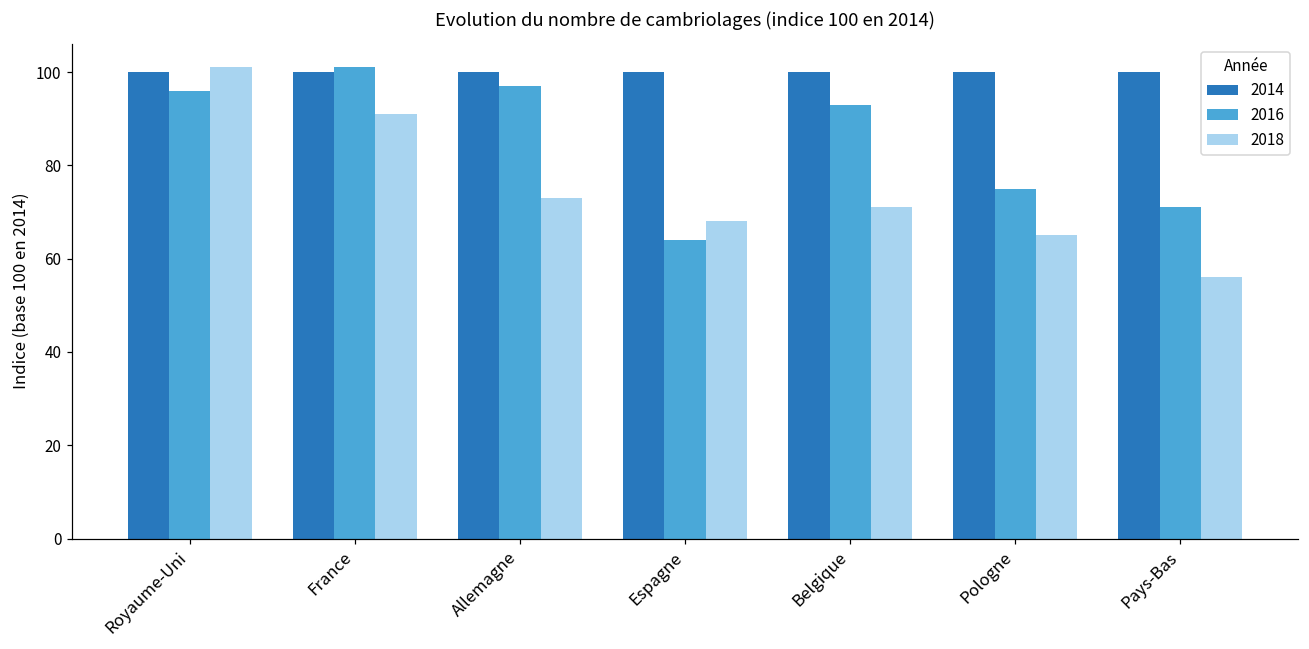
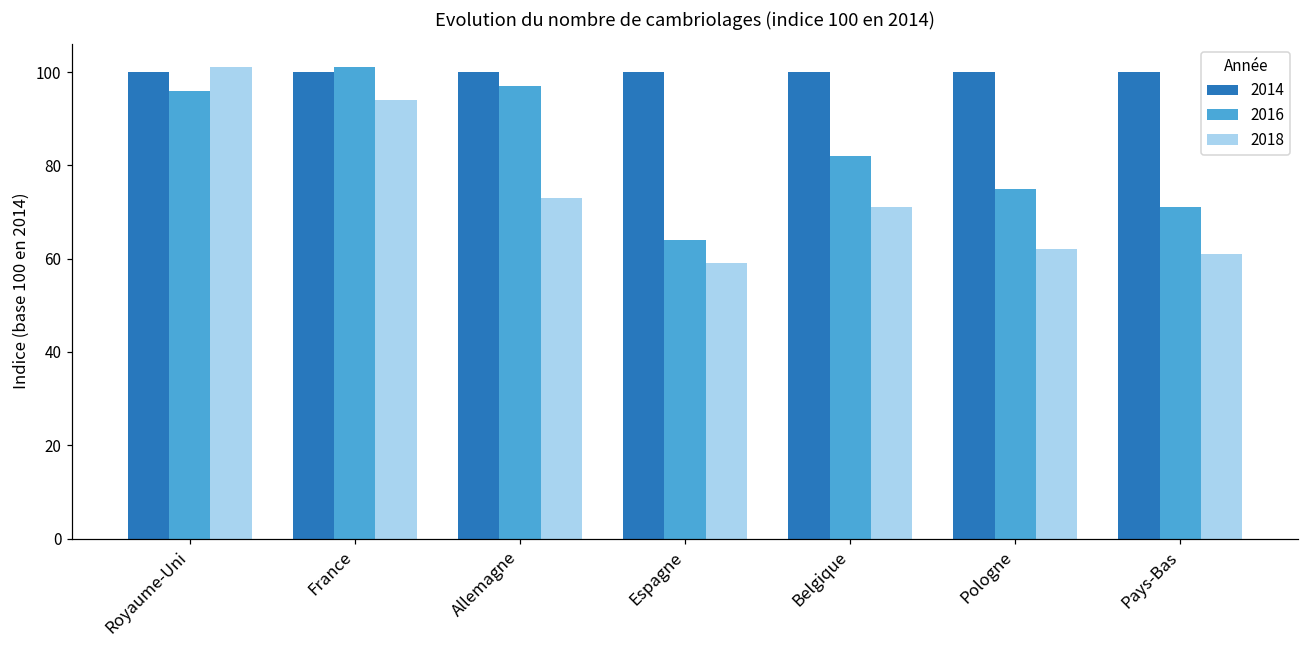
2018, France: 91 -> 94
2018, Espagne: 68 -> 59
2016, Belgique: 93 -> 82
2018, Pologne: 65 -> 62
2018, Pays-Bas: 56 -> 61
